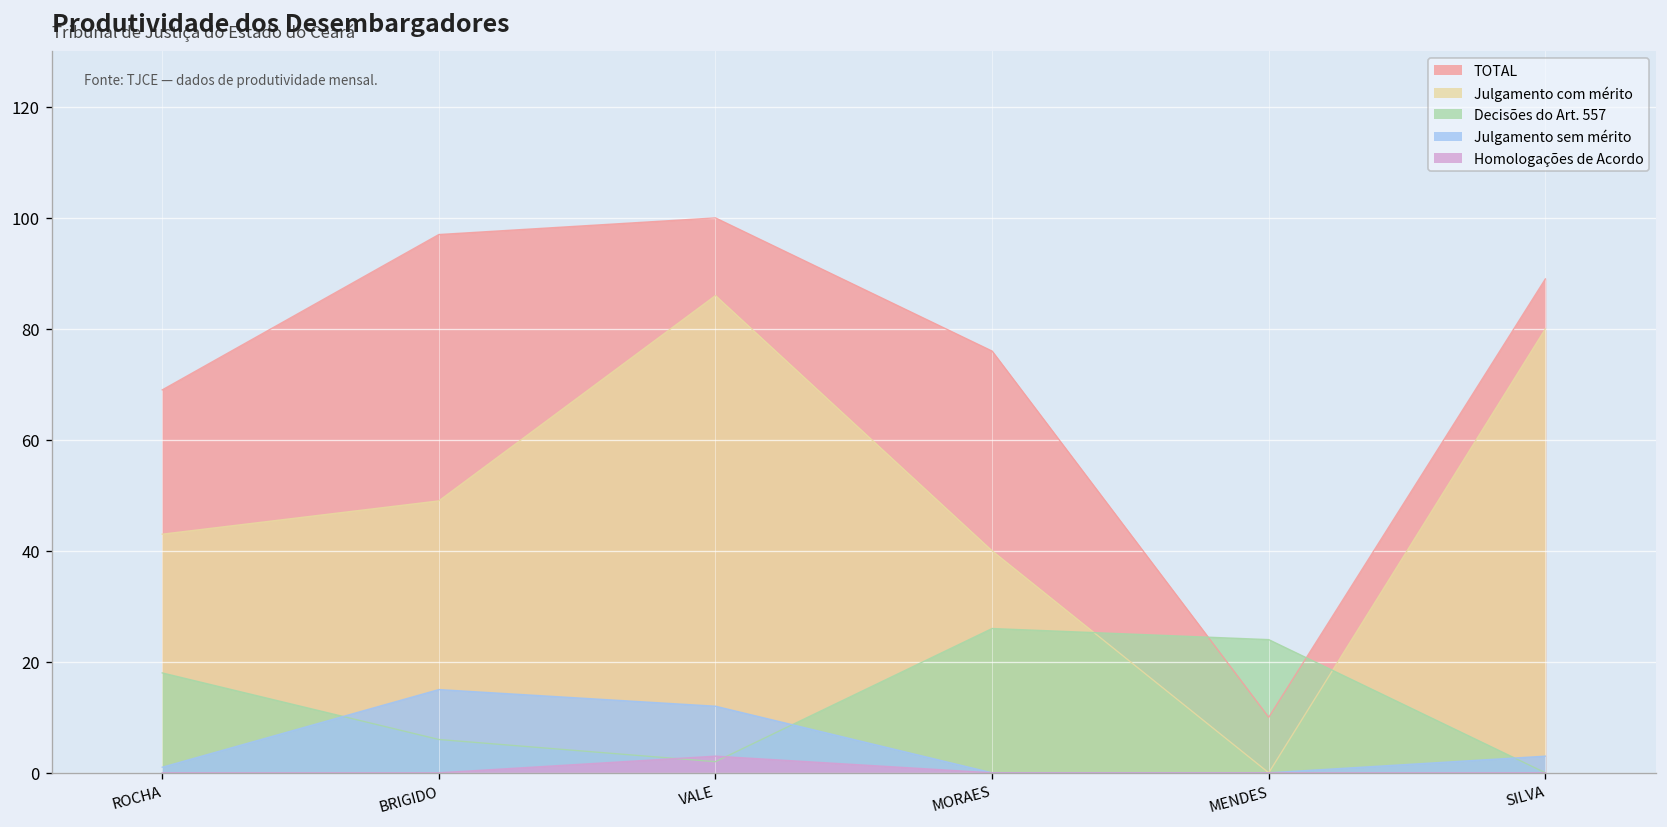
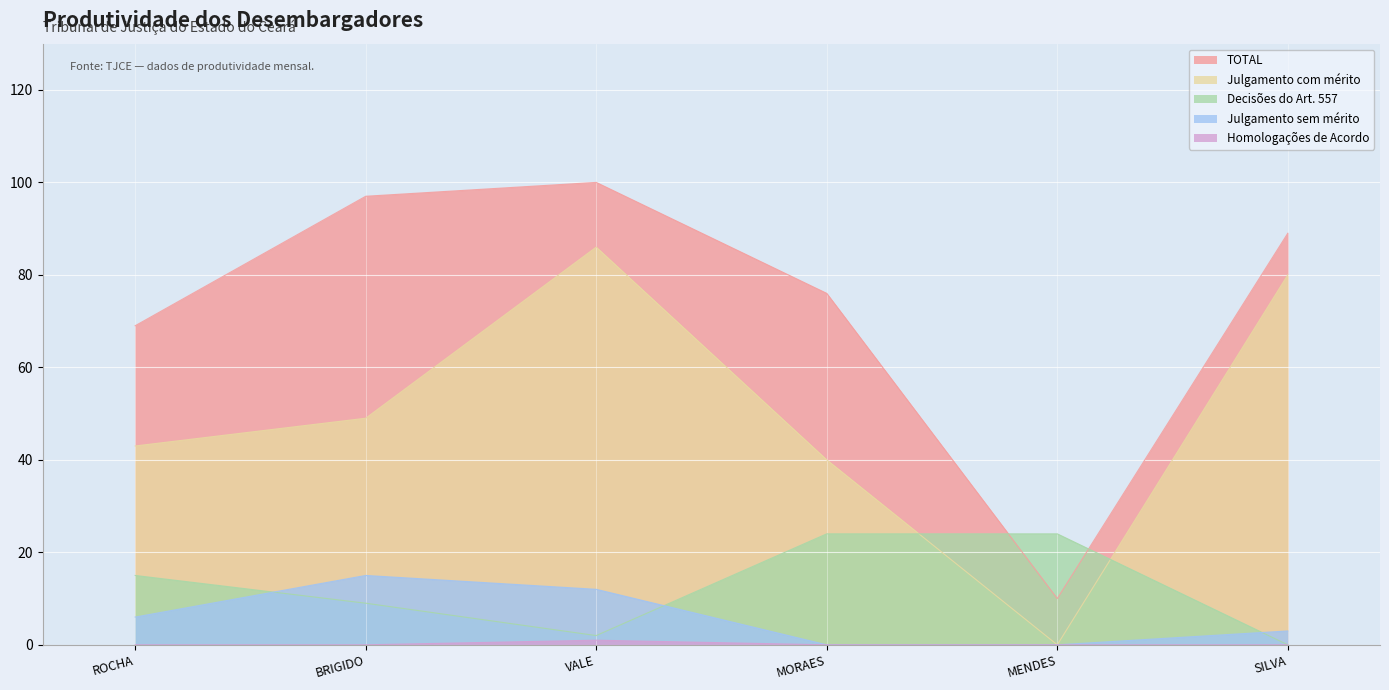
Decisões do Art. 557, ROCHA: 18 -> 15
Julgamento sem mérito, ROCHA: 1 -> 6
Decisões do Art. 557, BRIGIDO: 6 -> 9
Homologações de Acordo, VALE: 3 -> 1
Decisões do Art. 557, MORAES: 26 -> 24
